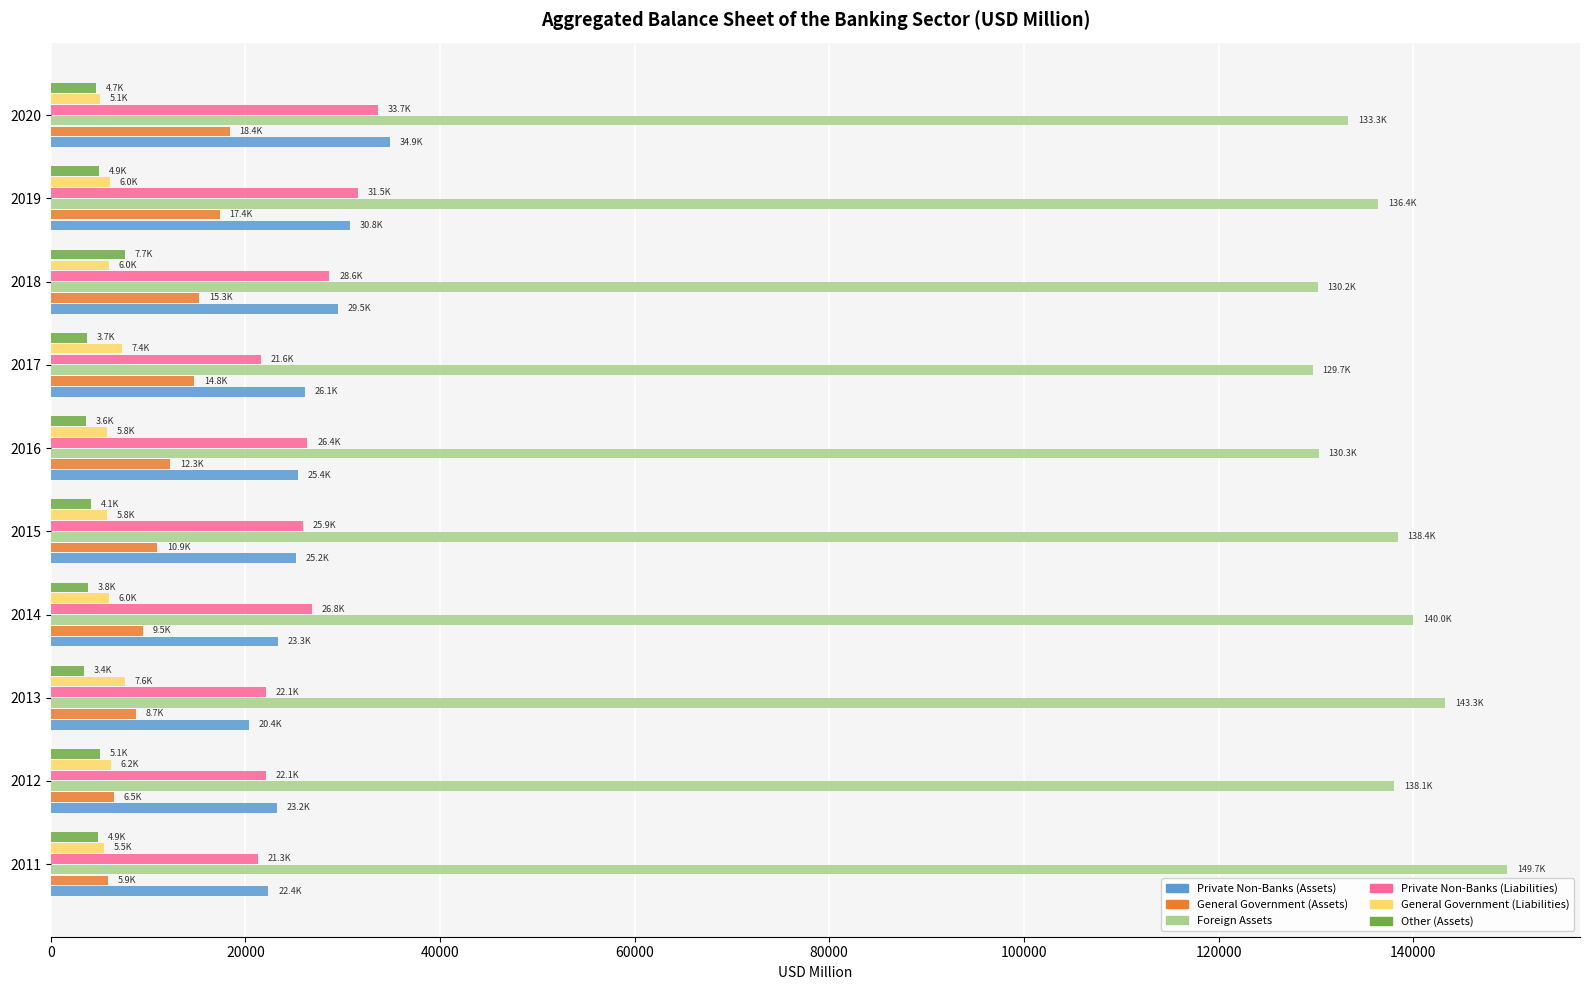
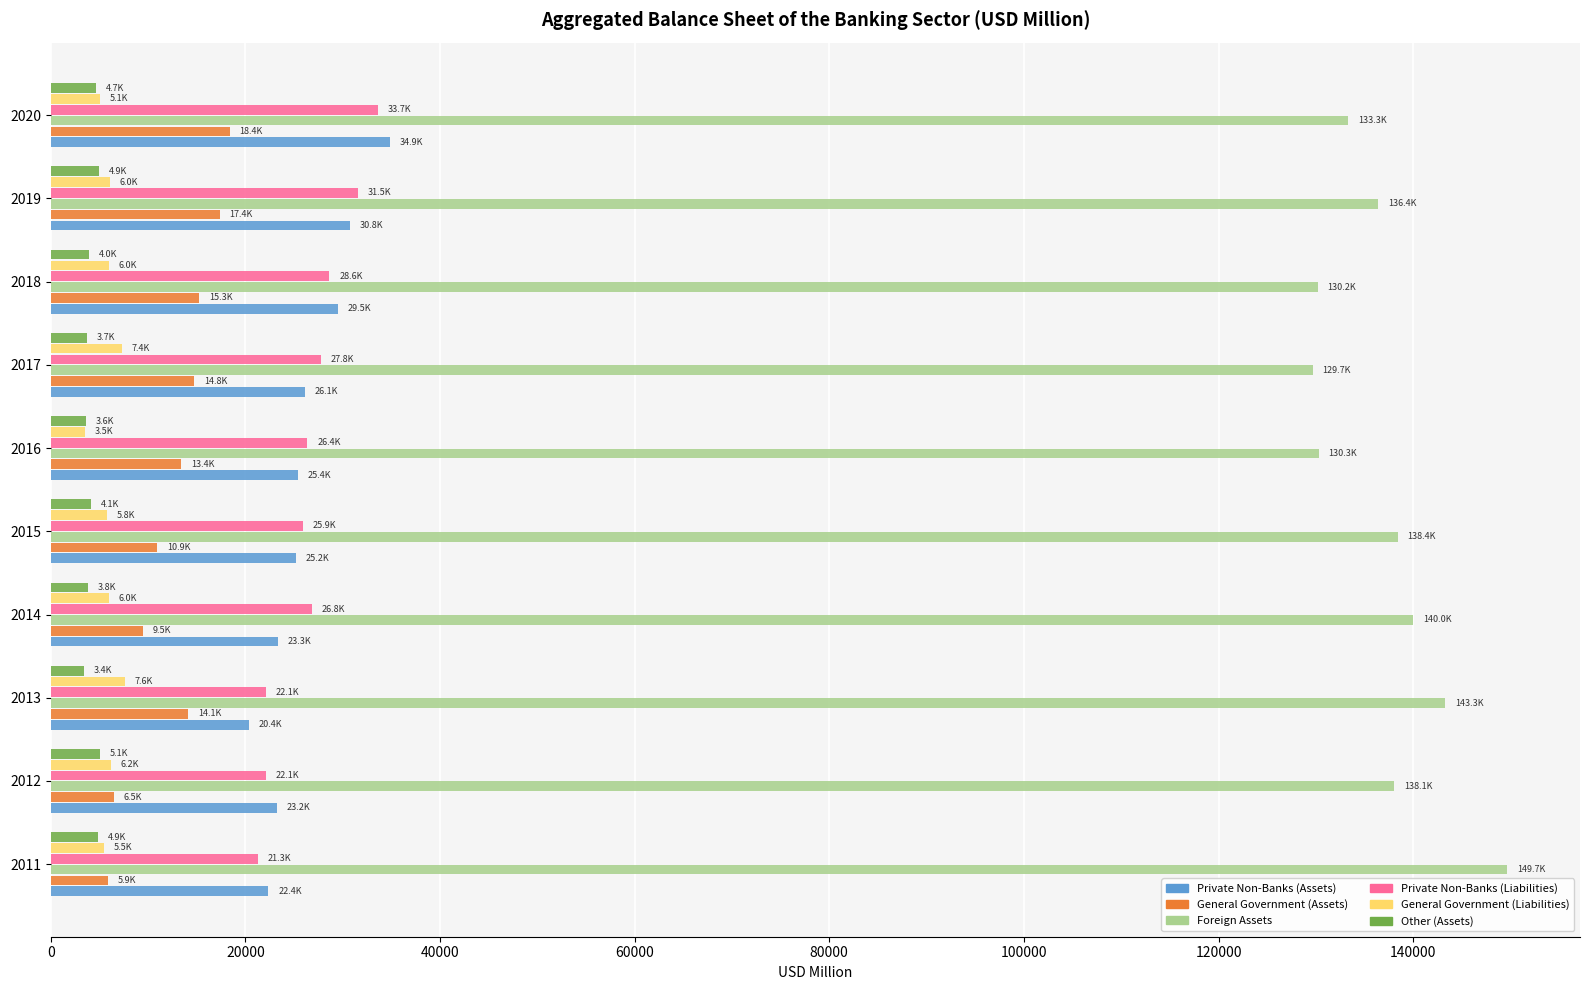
Other (Assets), 2018: 7.7K -> 4.0K
Private Non-Banks (Liabilities), 2017: 21.6K -> 27.8K
General Government (Liabilities), 2016: 5.8K -> 3.5K
General Government (Assets), 2016: 12.3K -> 13.4K
General Government (Assets), 2013: 8.7K -> 14.1K
